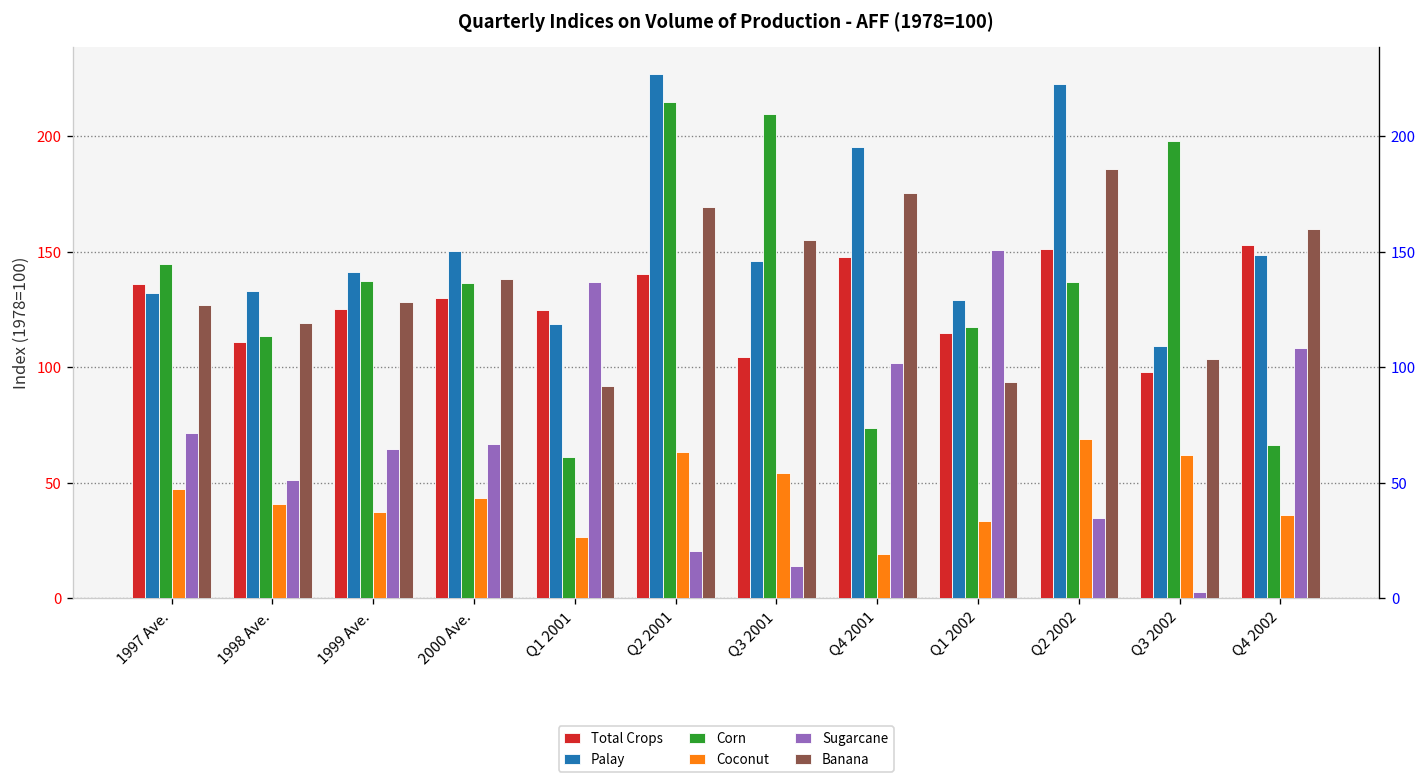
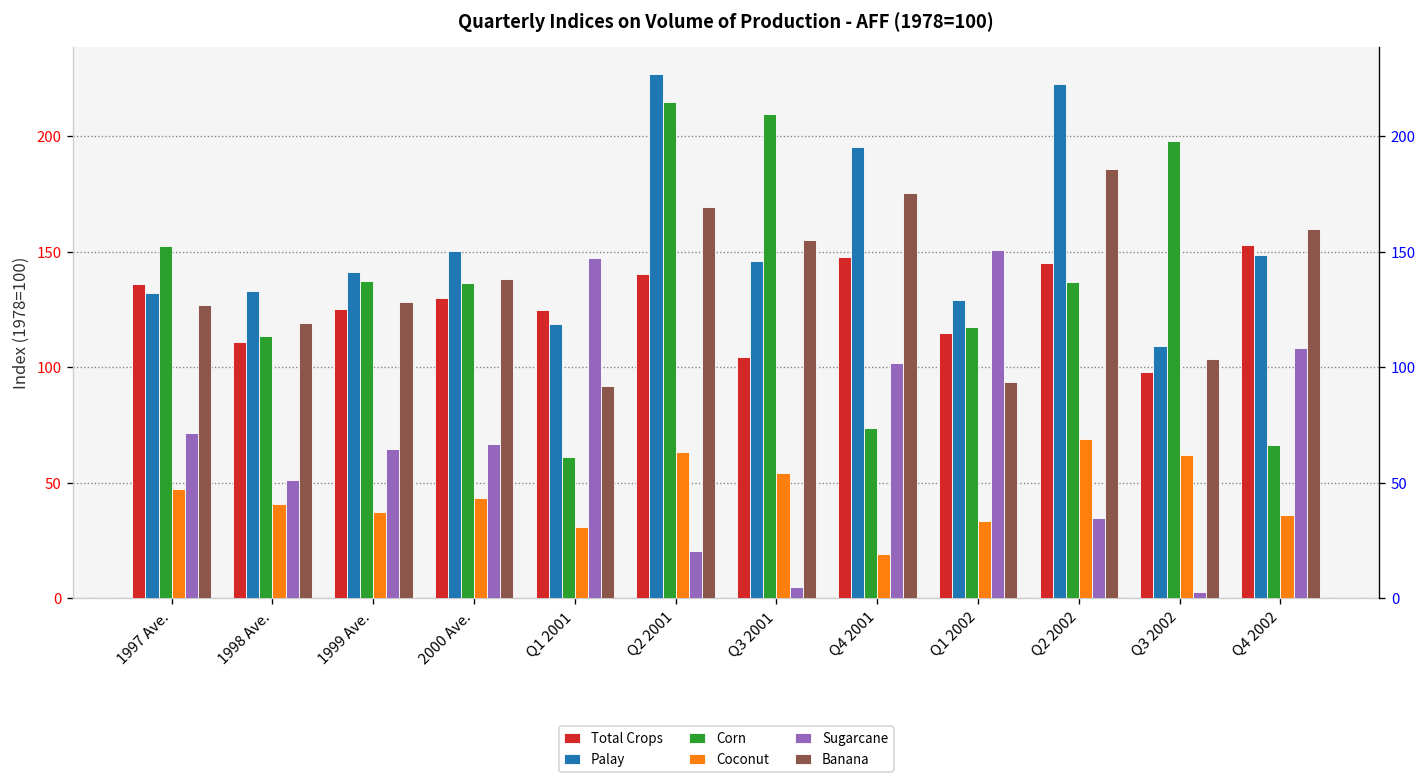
Corn, 1997 Ave.: 145 -> 153
Coconut, Q1 2001: 27 -> 31
Sugarcane, Q1 2001: 137 -> 147
Sugarcane, Q3 2001: 14 -> 5
Total Crops, Q2 2002: 151 -> 145
